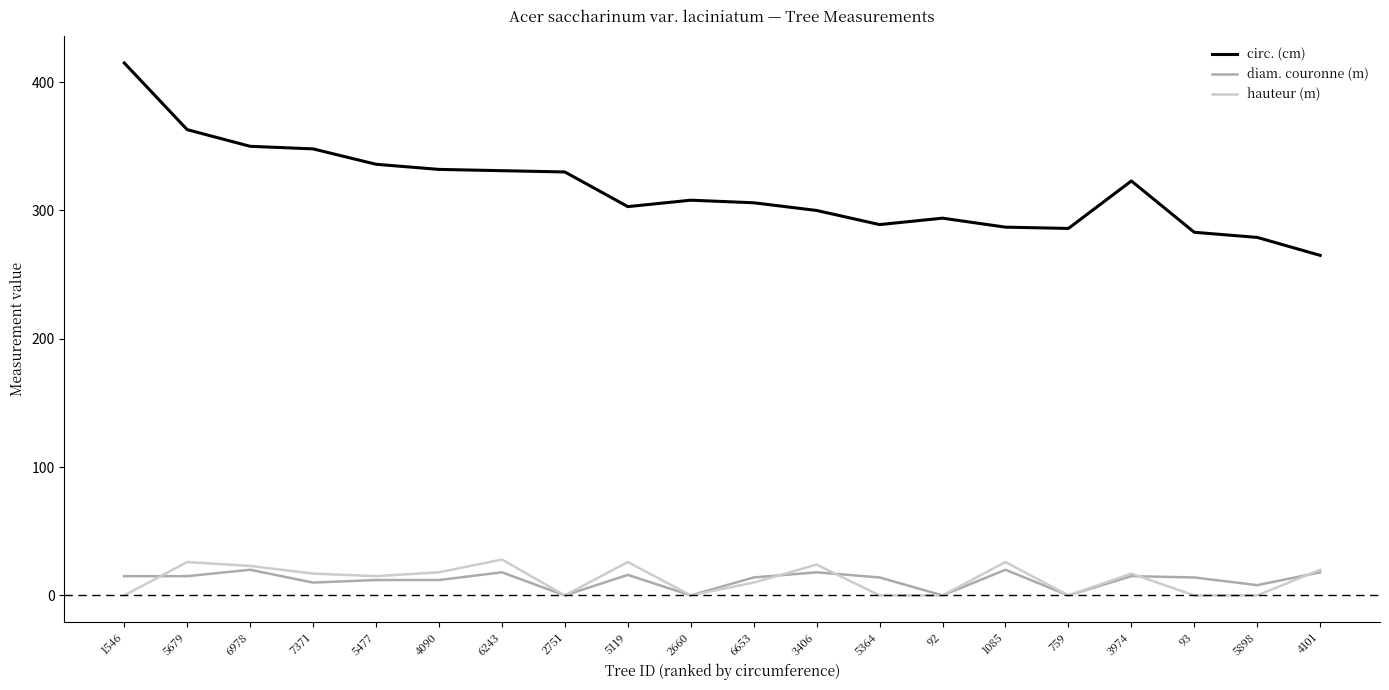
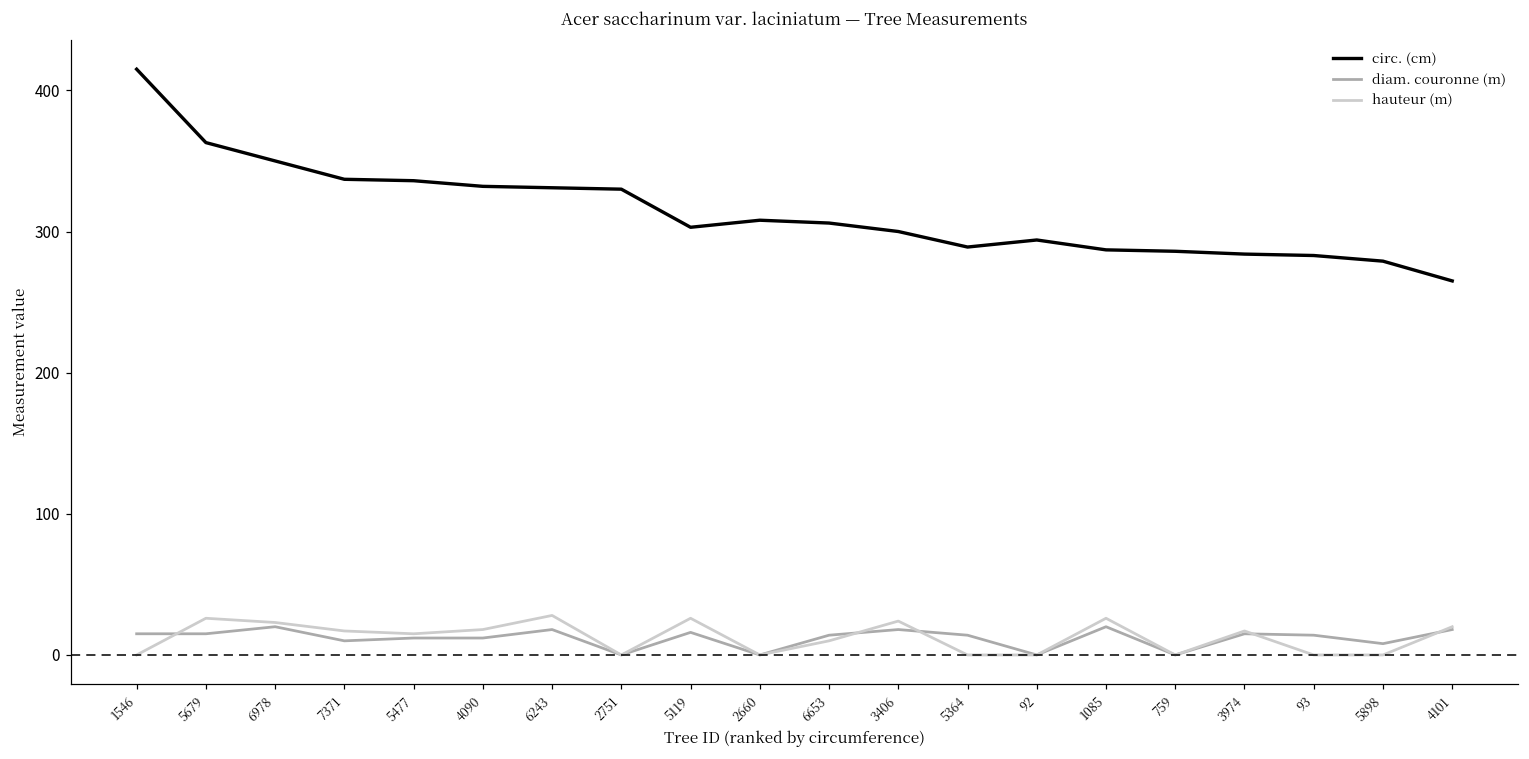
circ. (cm), 7371: 348 -> 337
circ. (cm), 3974: 323 -> 284
